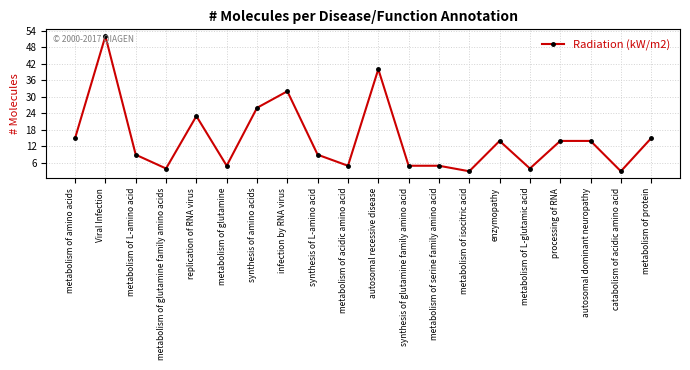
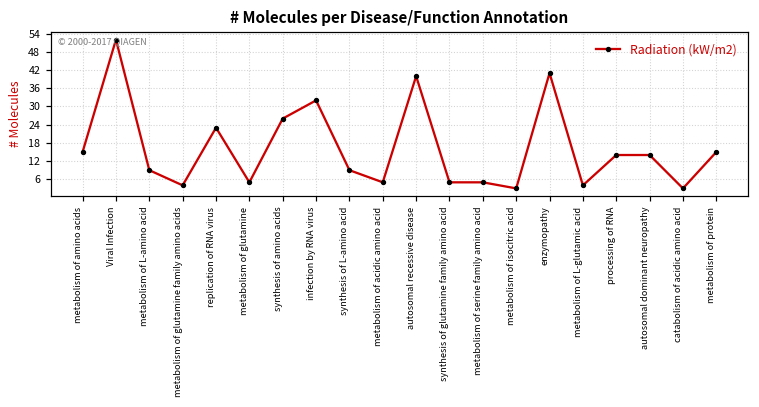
enzymopathy: 14 -> 41
